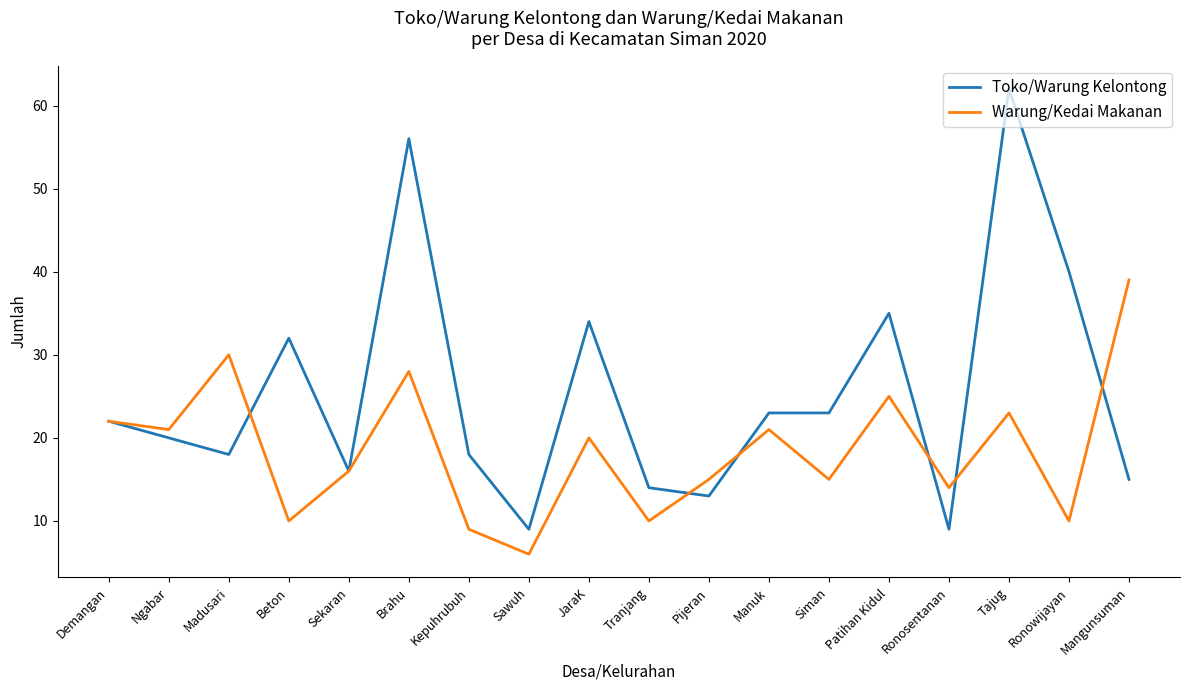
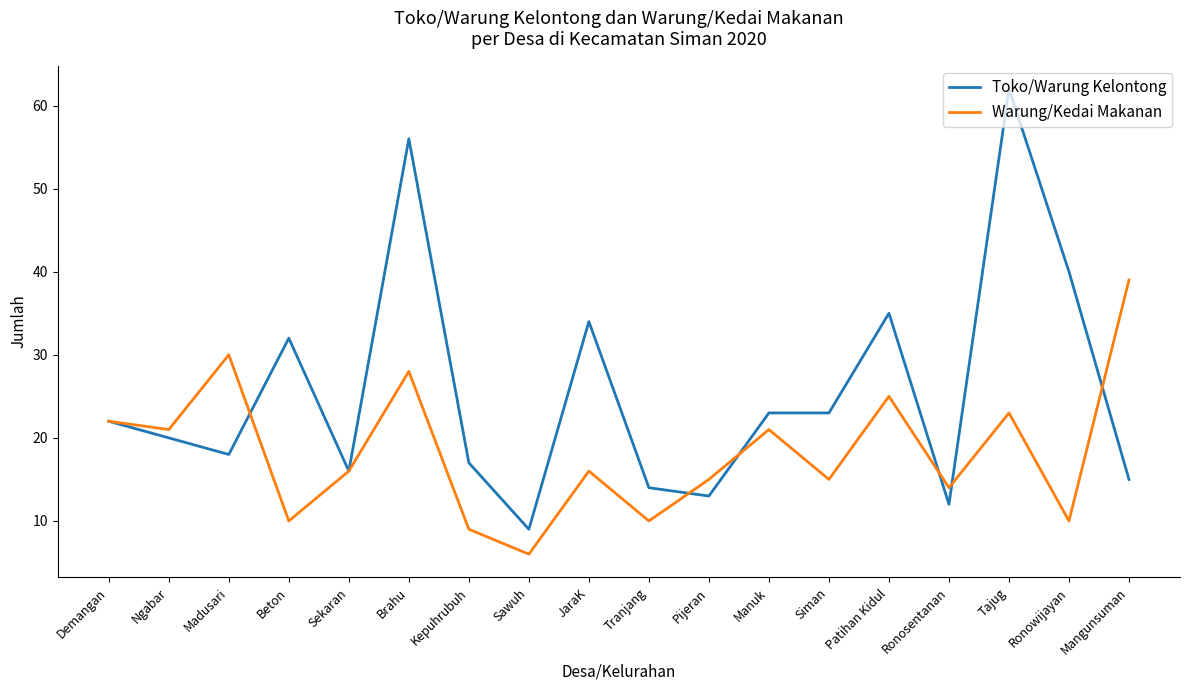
Toko/Warung Kelontong, Kepuhrubuh: 18 -> 17
Warung/Kedai Makanan, JaraK: 20 -> 16
Toko/Warung Kelontong, Ronosentanan: 9 -> 12
